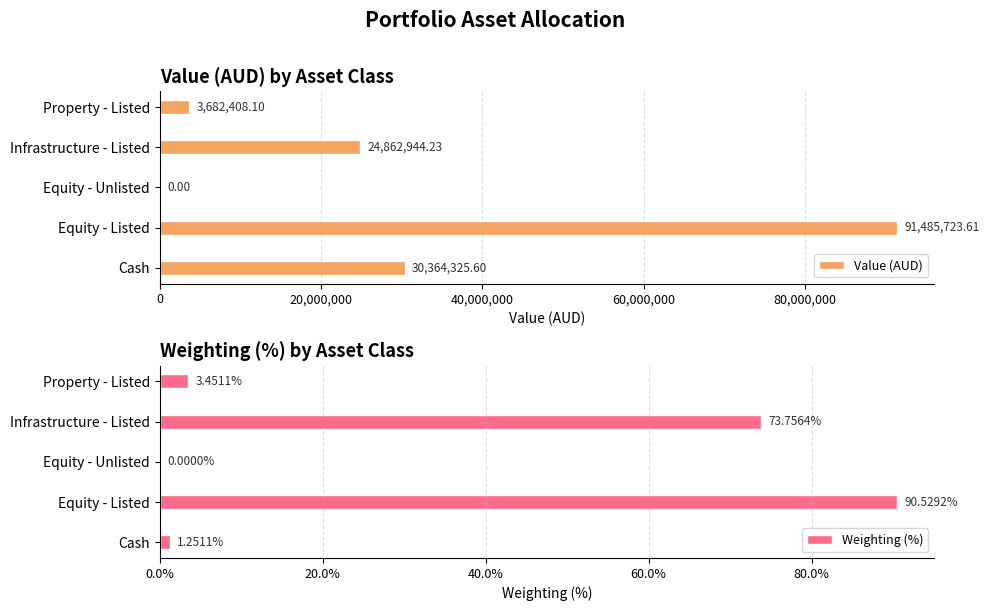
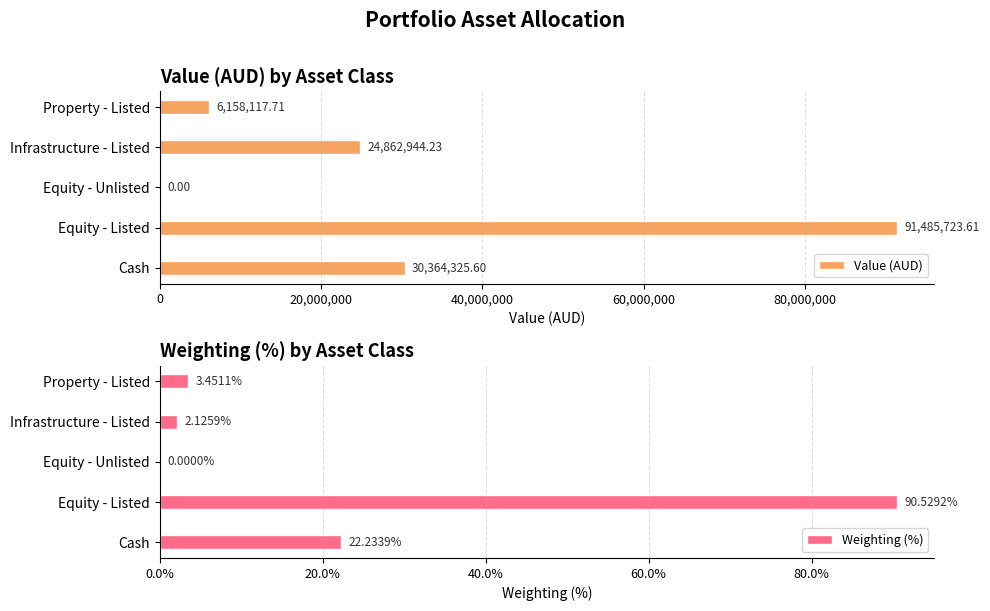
Value (AUD) by Asset Class, Property - Listed: 3,682,408.10 -> 6,158,117.71
Weighting (%) by Asset Class, Infrastructure - Listed: 73.7564% -> 2.1259%
Weighting (%) by Asset Class, Cash: 1.2511% -> 22.2339%
